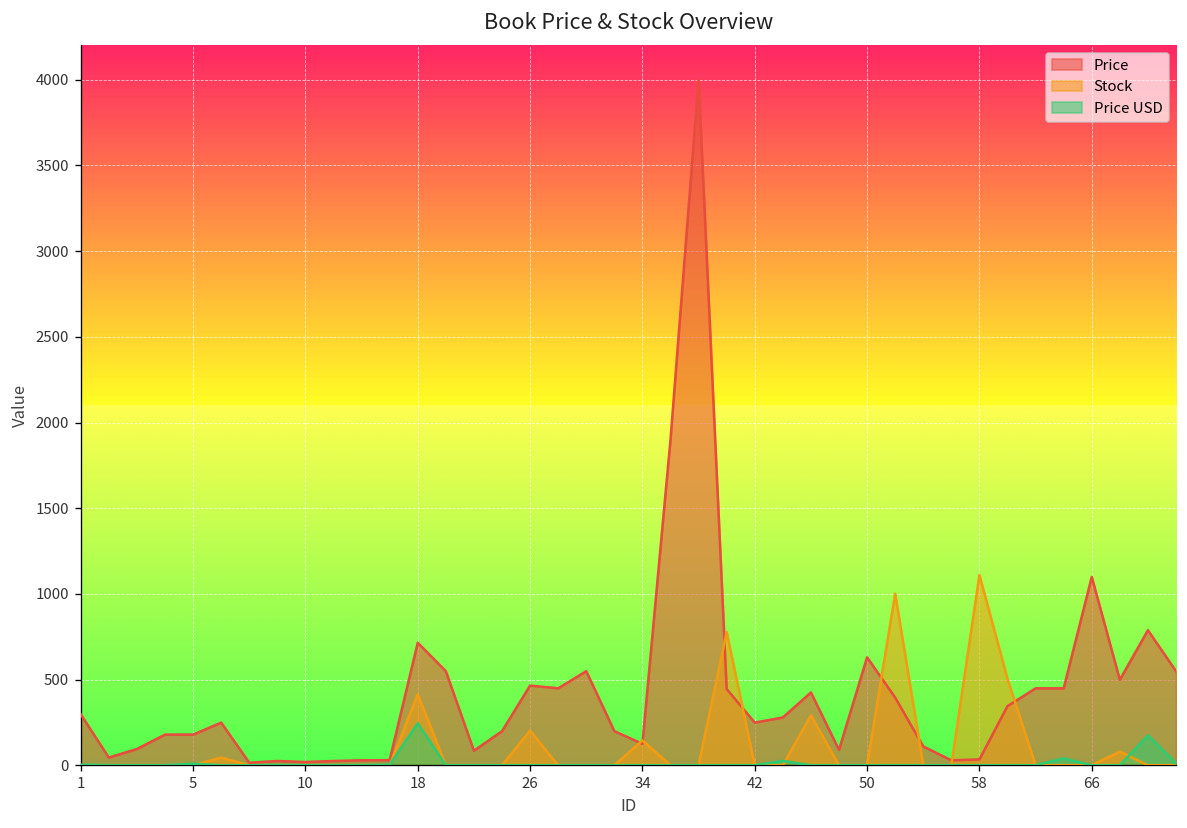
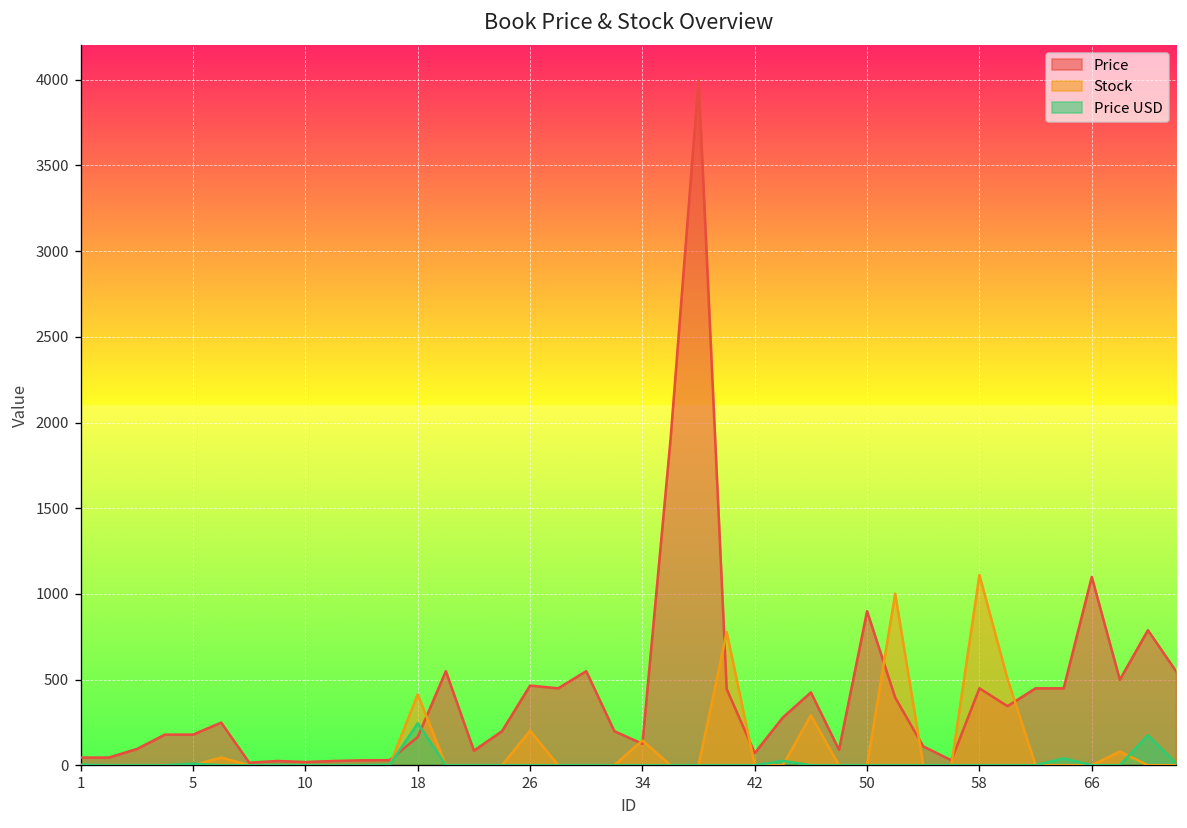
Price, 1: 300 -> 50
Price, 18: 720 -> 170
Price, 42: 250 -> 70
Price, 50: 630 -> 900
Price, 58: 30 -> 450
